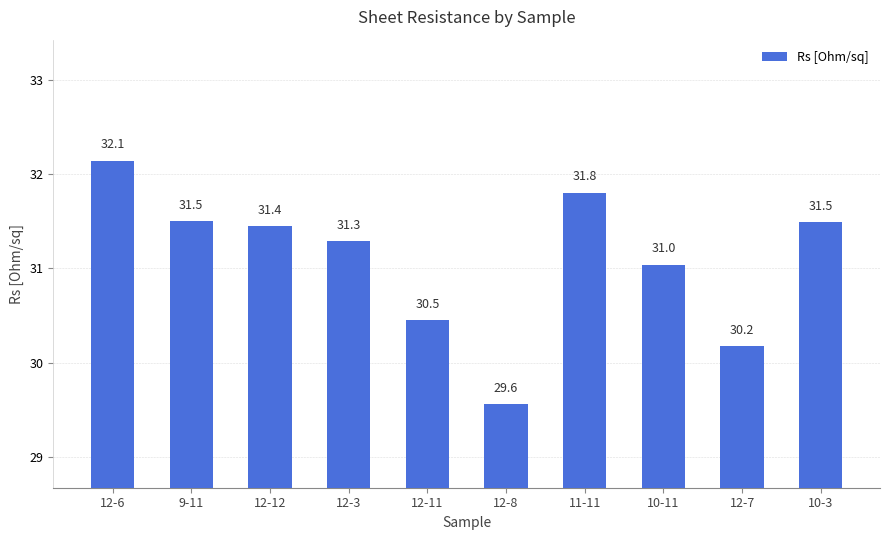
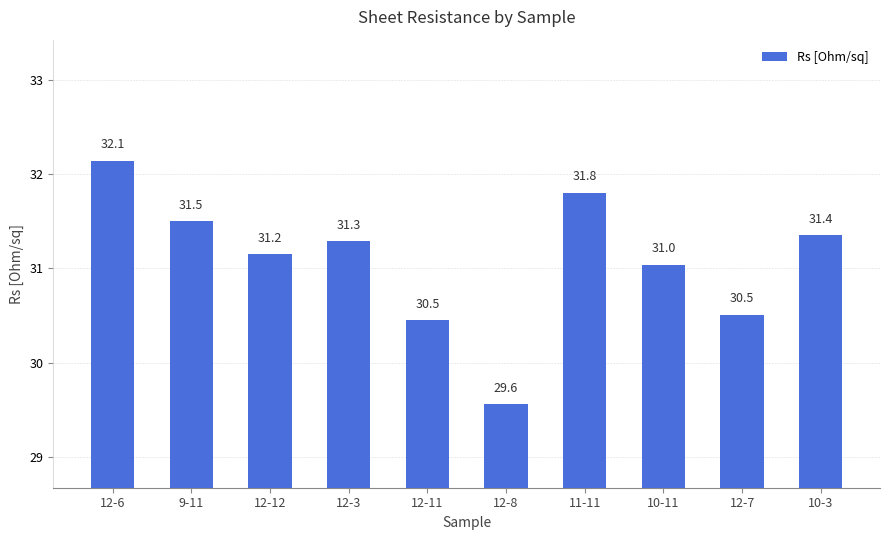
12-12: 31.4 -> 31.2
12-7: 30.2 -> 30.5
10-3: 31.5 -> 31.4
